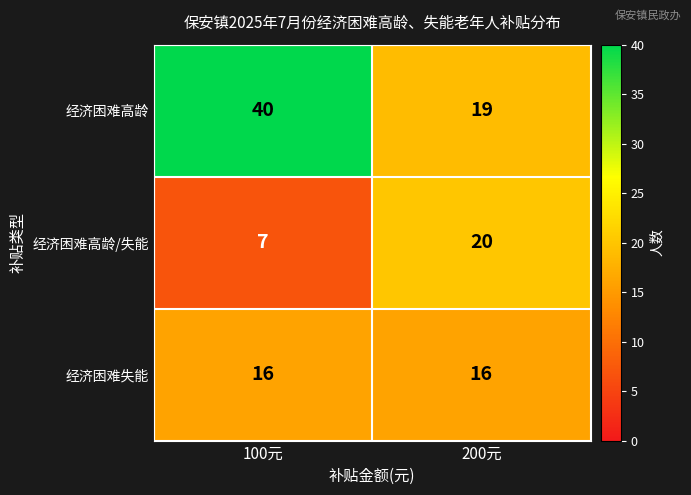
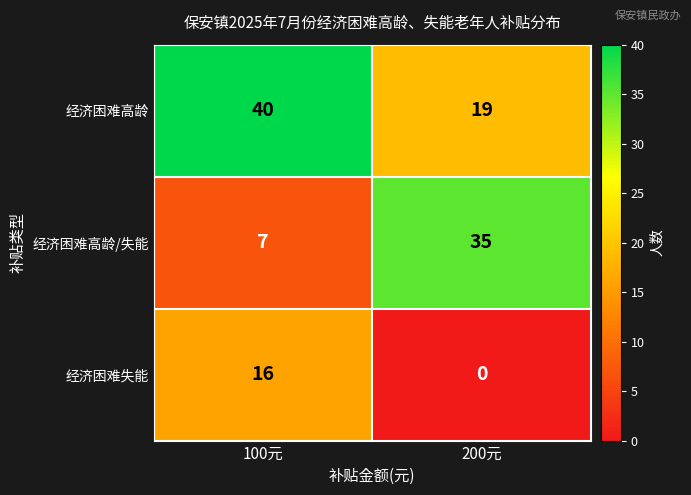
经济困难高龄/失能, 200元: 20 -> 35
经济困难失能, 200元: 16 -> 0
